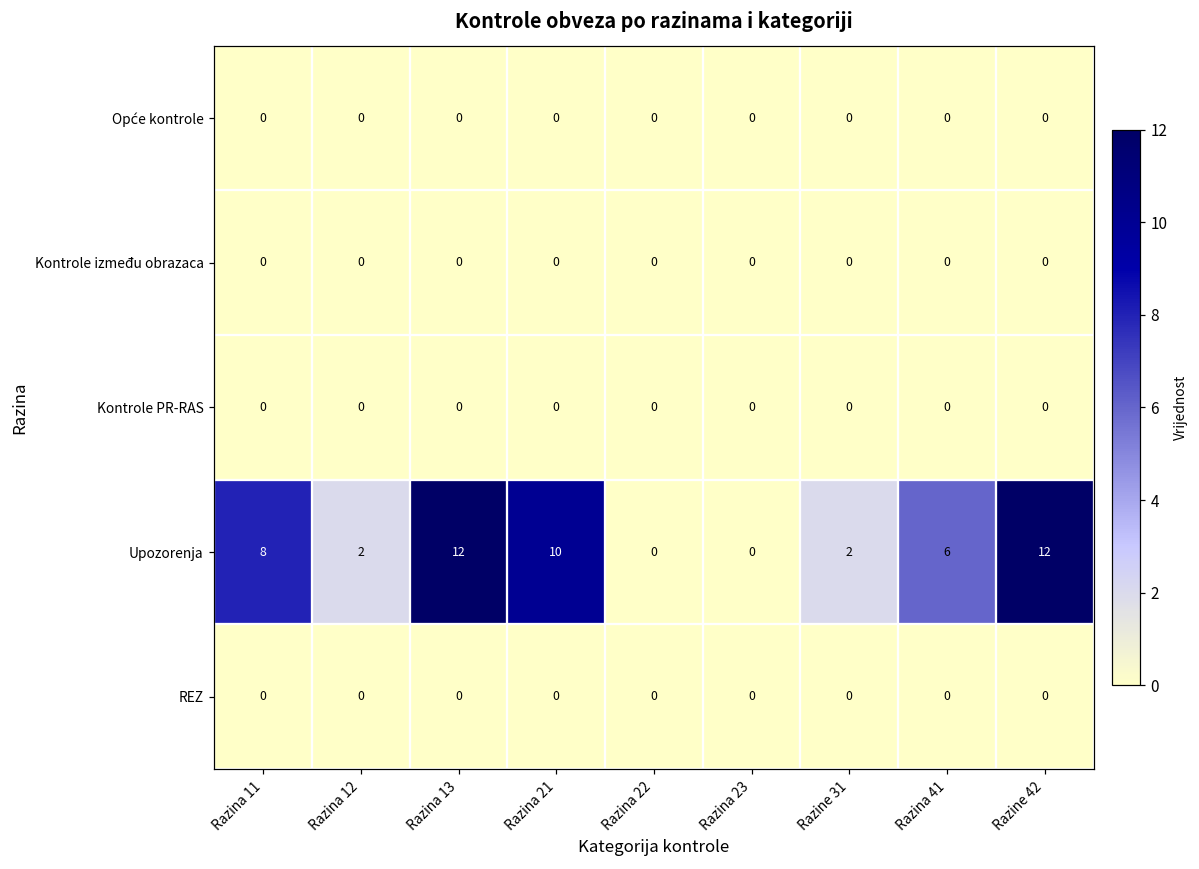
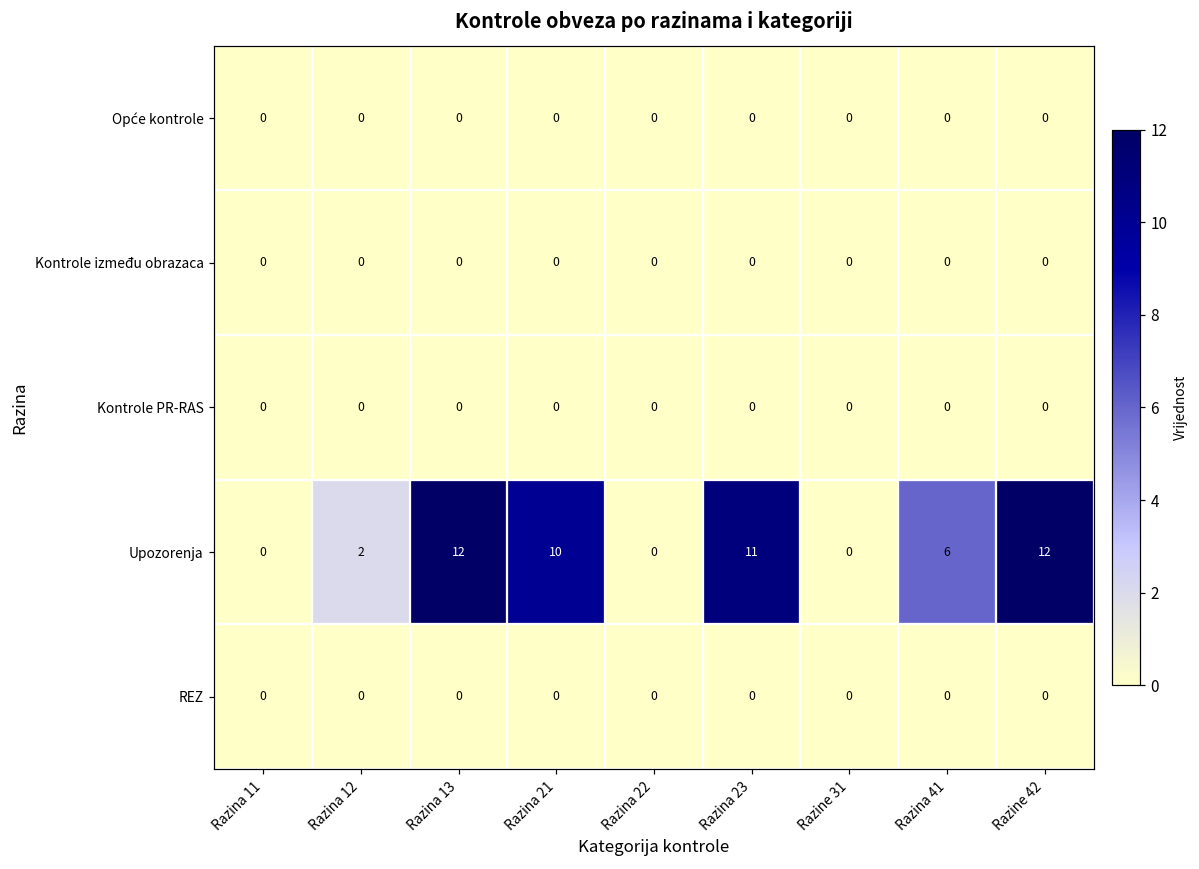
Upozorenja, Razina 11: 8 -> 0
Upozorenja, Razina 23: 0 -> 11
Upozorenja, Razine 31: 2 -> 0
